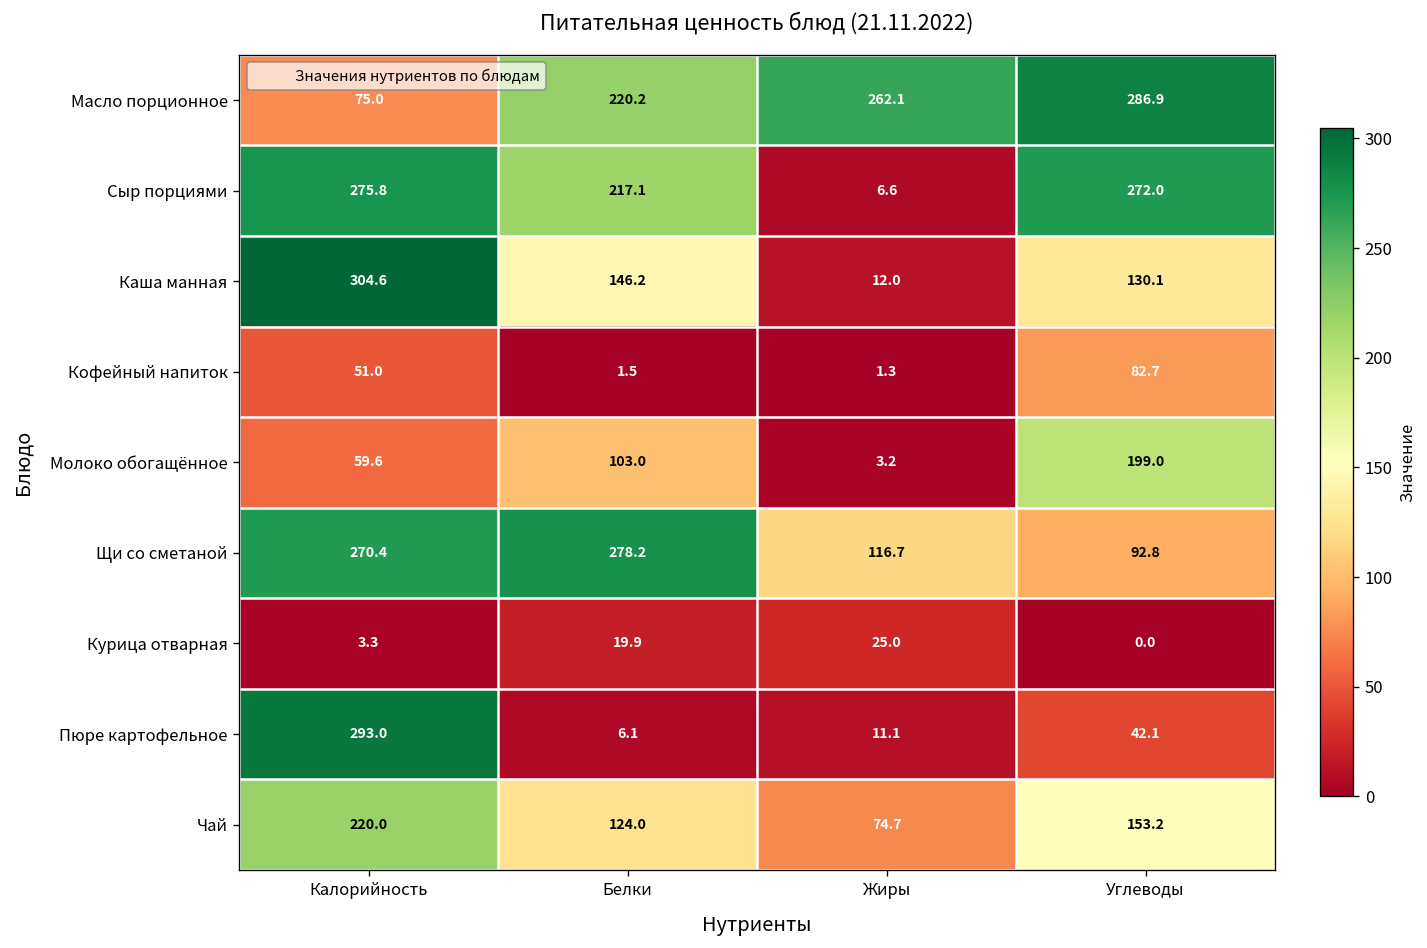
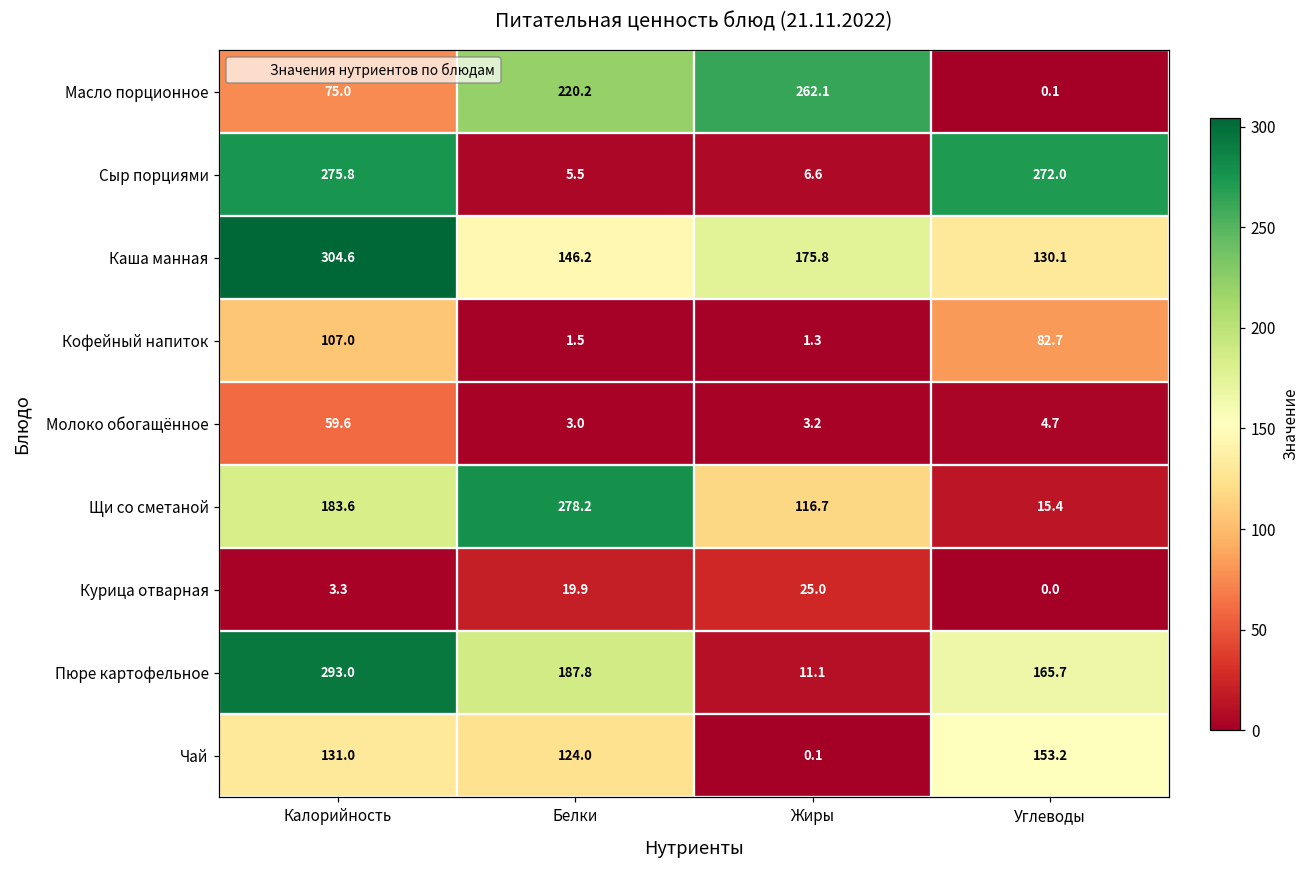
Масло порционное, Углеводы: 286.9 -> 0.1
Сыр порциями, Белки: 217.1 -> 5.5
Каша манная, Жиры: 12.0 -> 175.8
Кофейный напиток, Калорийность: 51.0 -> 107.0
Молоко обогащённое, Белки: 103.0 -> 3.0
Молоко обогащённое, Углеводы: 199.0 -> 4.7
Щи со сметаной, Калорийность: 270.4 -> 183.6
Щи со сметаной, Углеводы: 92.8 -> 15.4
Пюре картофельное, Белки: 6.1 -> 187.8
Пюре картофельное, Углеводы: 42.1 -> 165.7
Чай, Калорийность: 220.0 -> 131.0
Чай, Жиры: 74.7 -> 0.1
